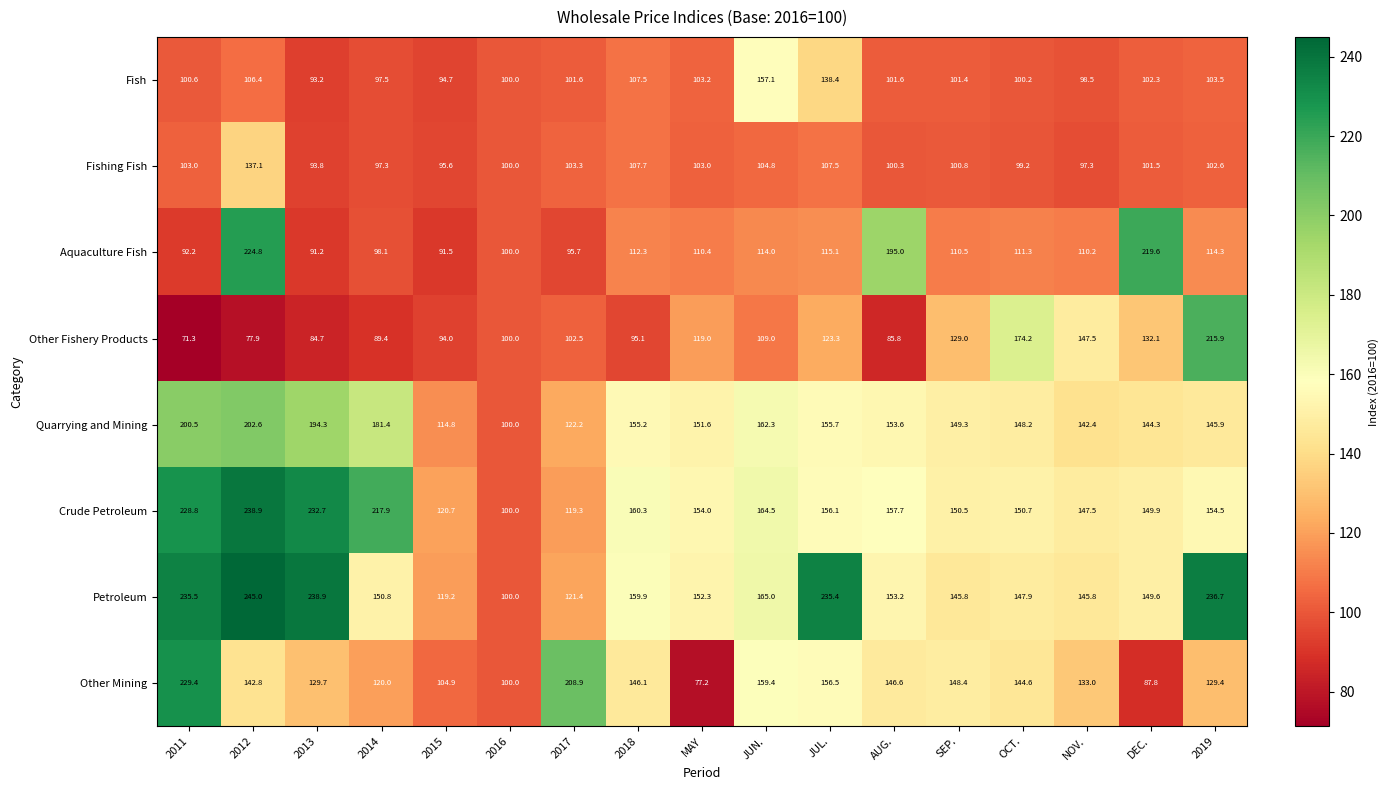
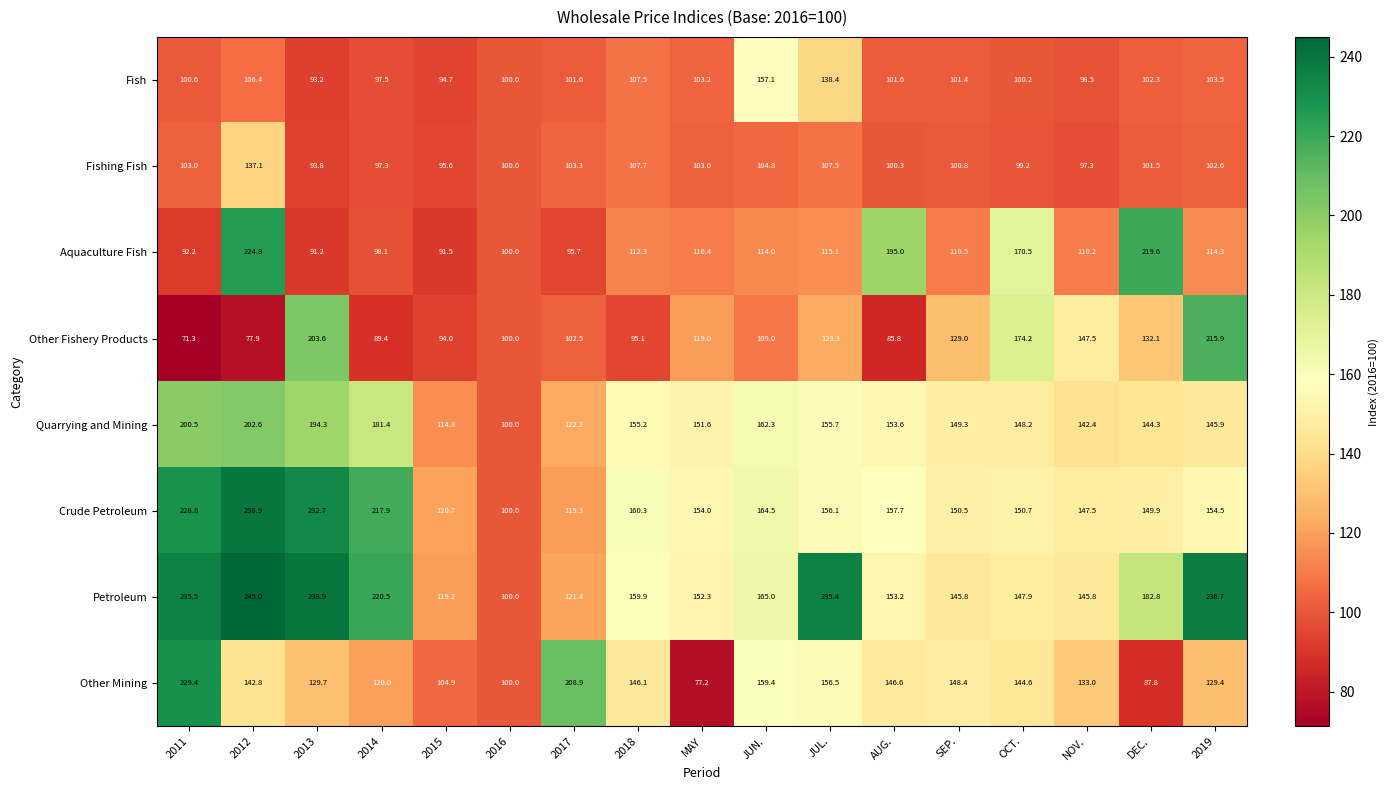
Aquaculture Fish, OCT.: 111.3 -> 170.5
Other Fishery Products, 2013: 84.7 -> 203.6
Petroleum, 2014: 150.8 -> 220.5
Petroleum, DEC.: 149.6 -> 182.8
